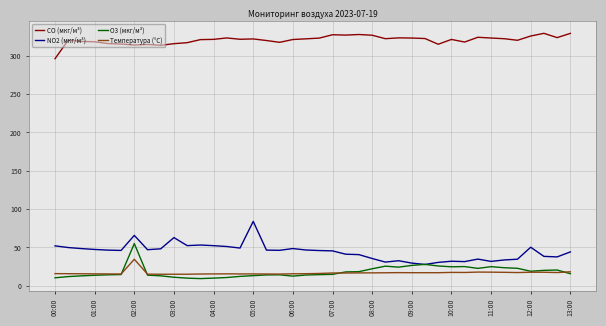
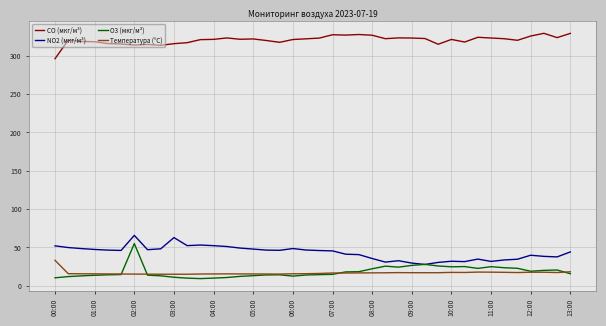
Температура (°C), 00:00: 20 -> 30
Температура (°C), 02:00: 30 -> 20
NO2 (мкг/м³), 05:00: 80 -> 50
NO2 (мкг/м³), 12:00: 50 -> 40
